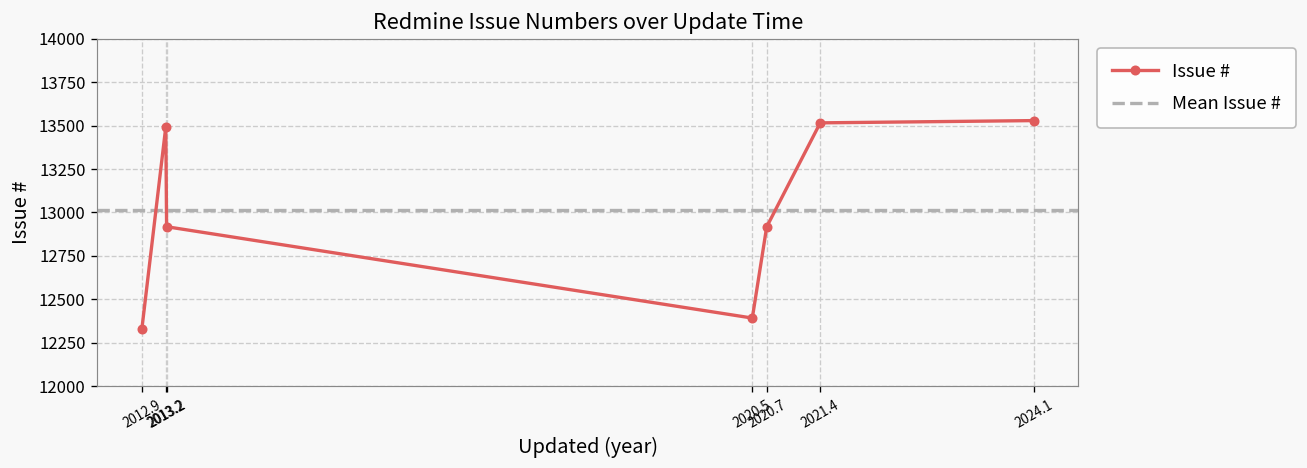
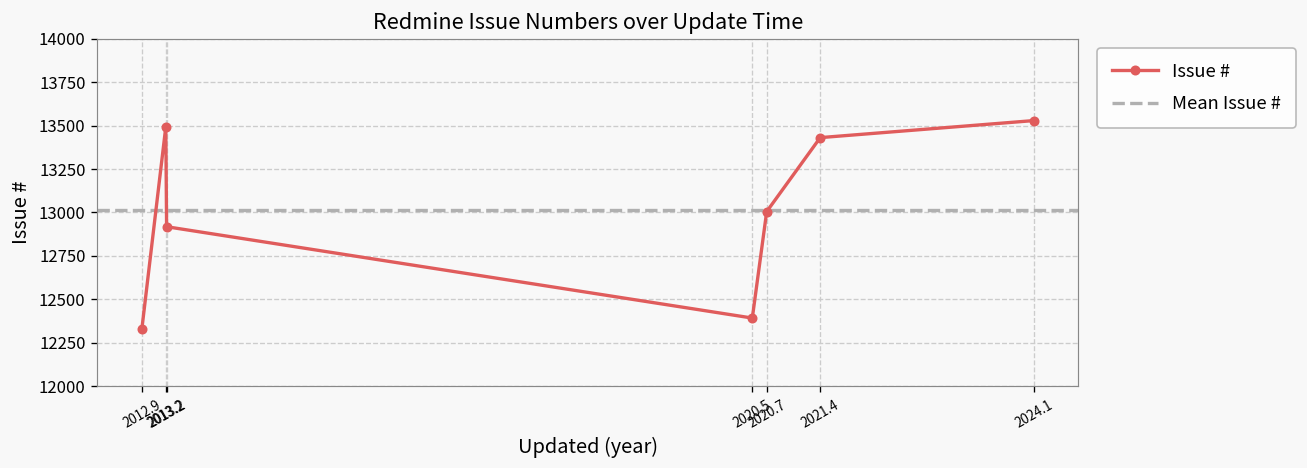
2020.7: 12920 -> 13010
2021.4: 13520 -> 13430
